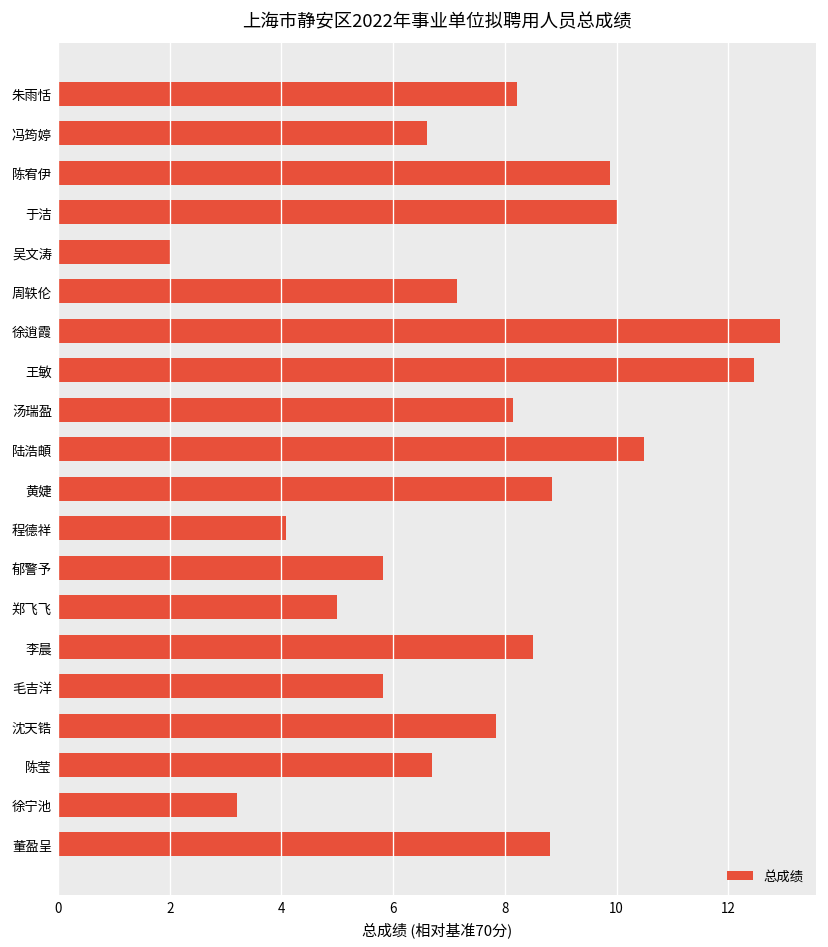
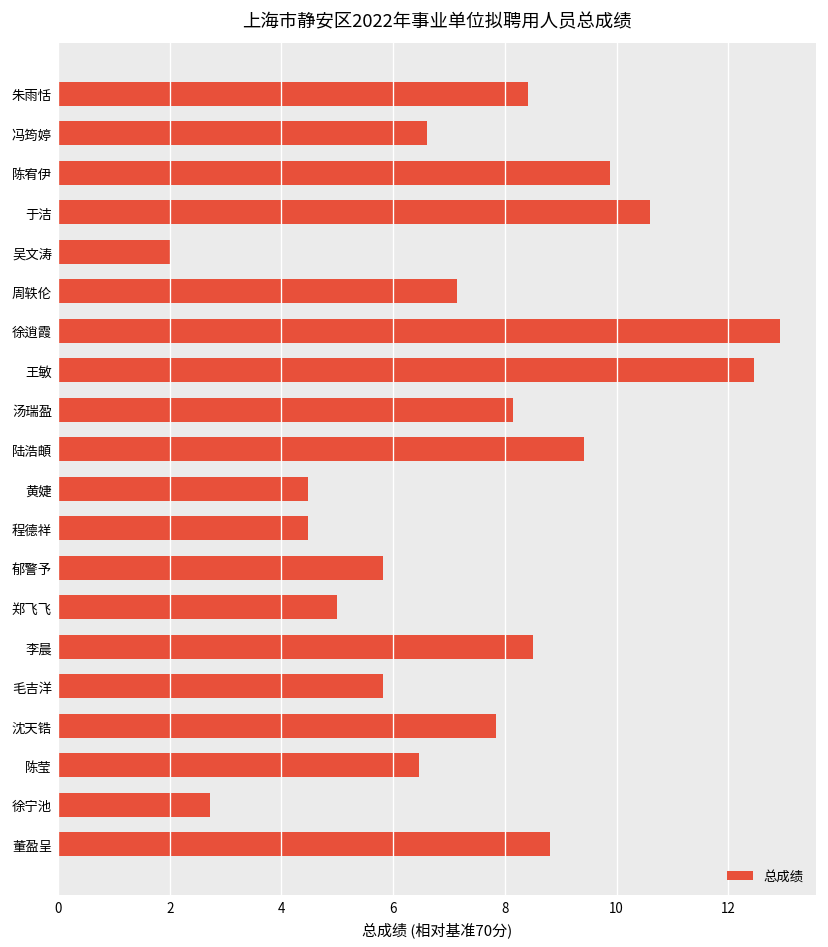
朱雨恬: 8.2 -> 8.4
于洁: 10.0 -> 10.6
陆浩頔: 10.5 -> 9.4
黄婕: 8.8 -> 4.5
程德祥: 4.1 -> 4.5
陈莹: 6.7 -> 6.5
徐宁池: 3.2 -> 2.7
